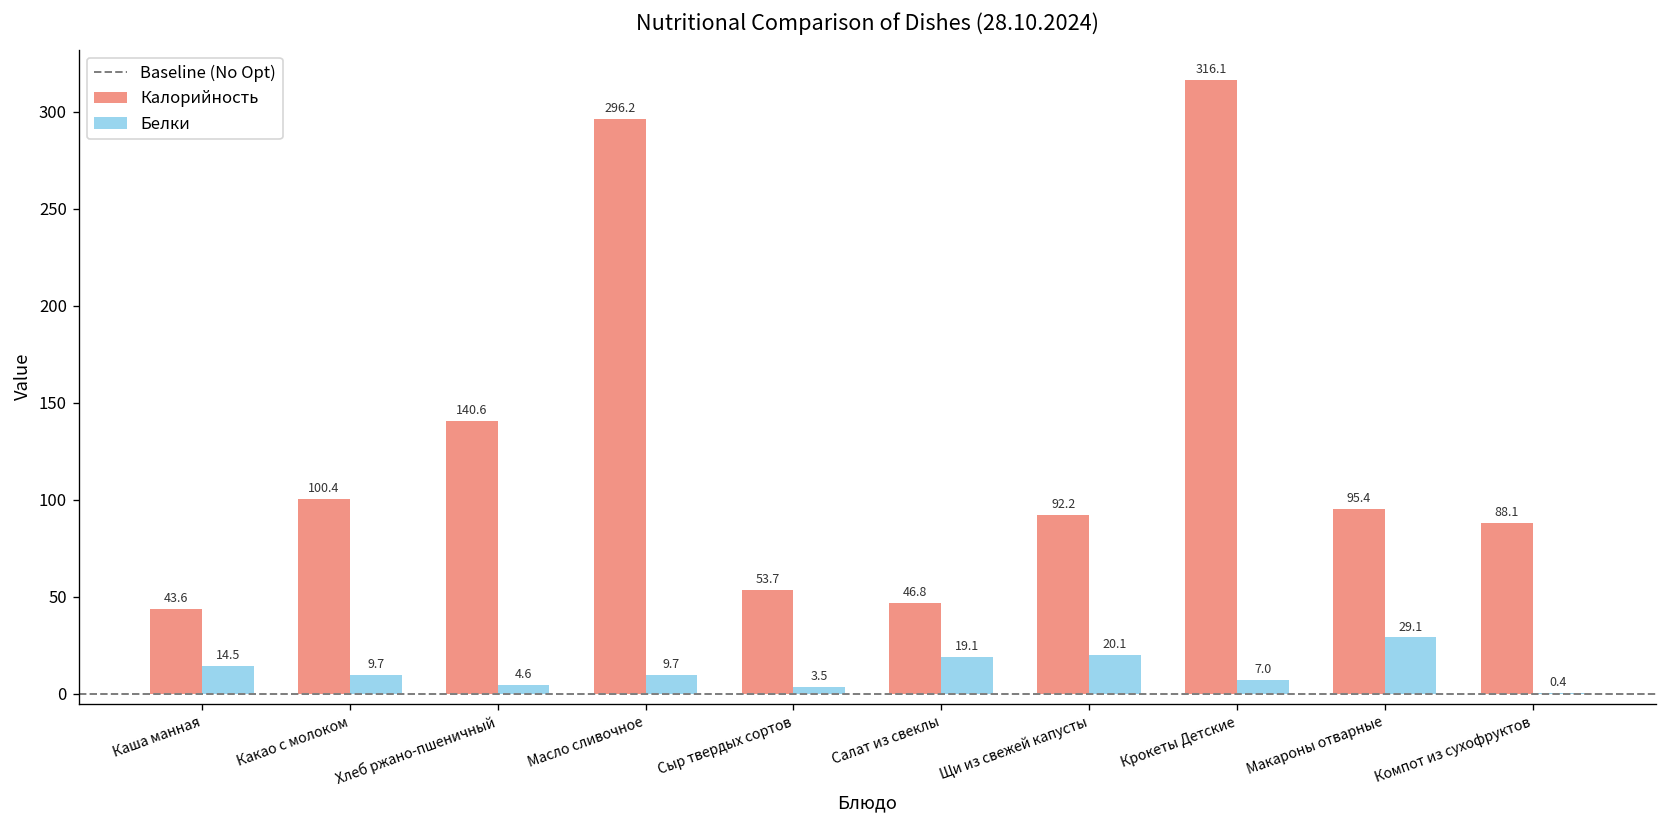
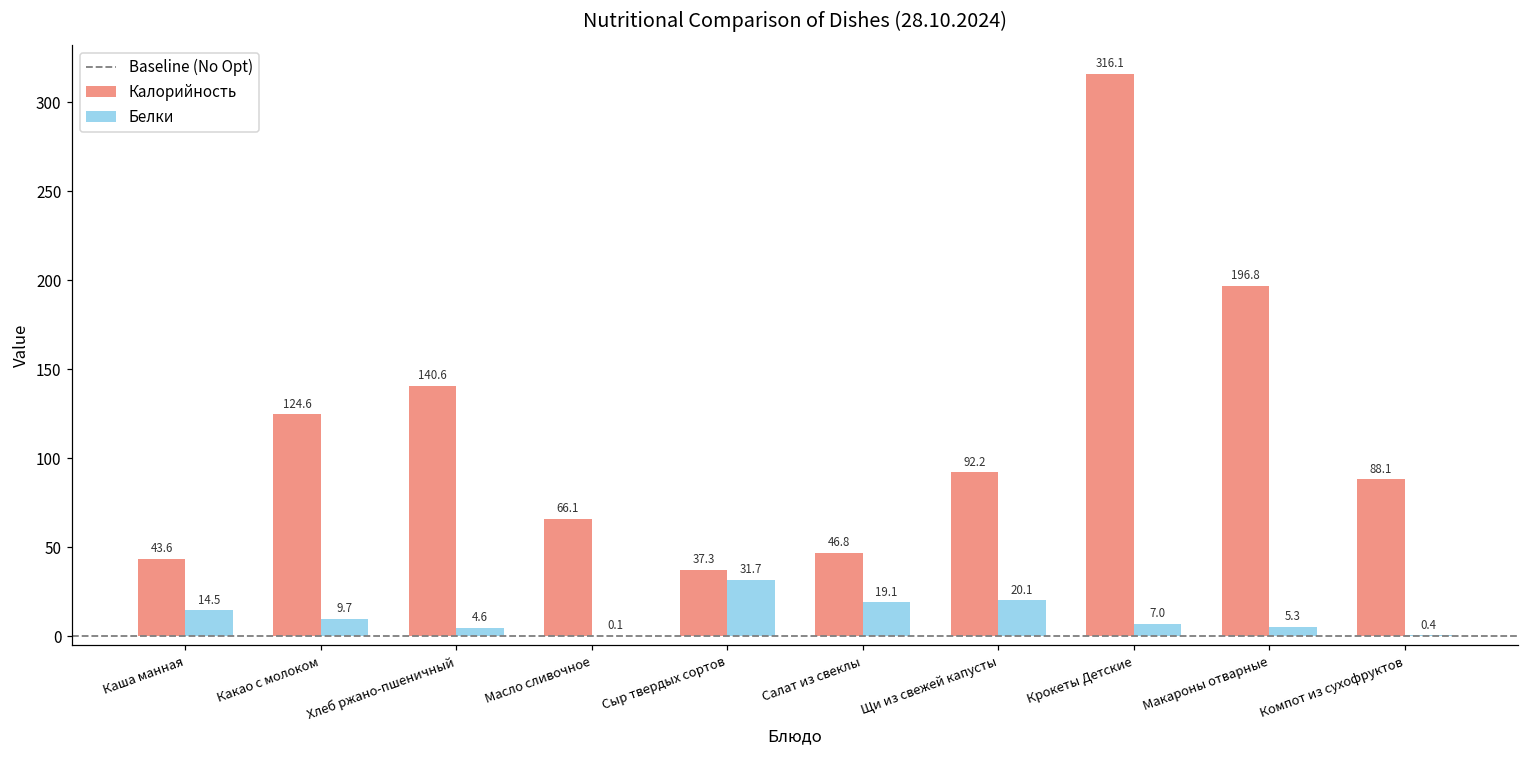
Калорийность, Какао с молоком: 100.4 -> 124.6
Калорийность, Масло сливочное: 296.2 -> 66.1
Белки, Масло сливочное: 9.7 -> 0.1
Калорийность, Сыр твердых сортов: 53.7 -> 37.3
Белки, Сыр твердых сортов: 3.5 -> 31.7
Калорийность, Макароны отварные: 95.4 -> 196.8
Белки, Макароны отварные: 29.1 -> 5.3
